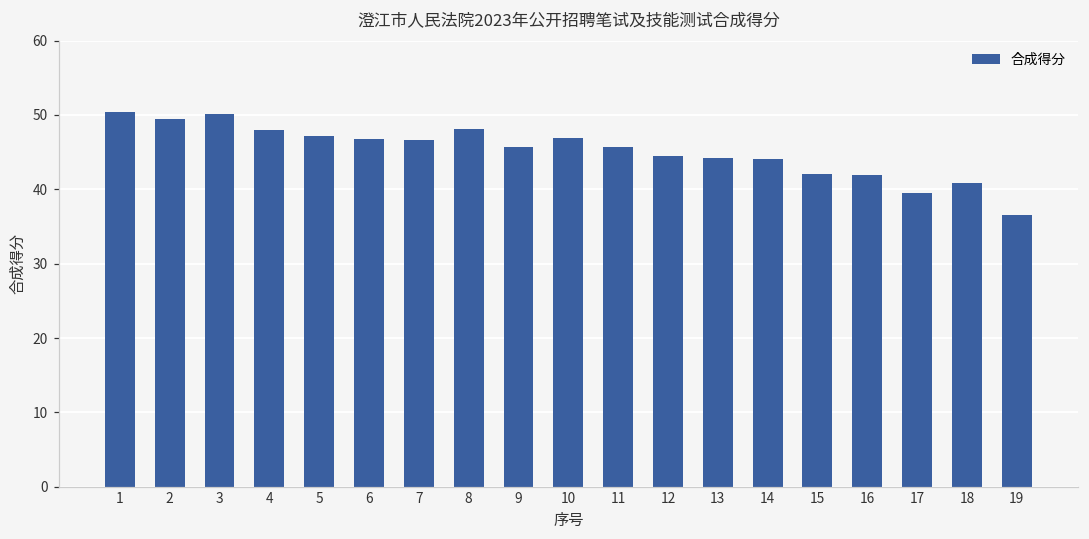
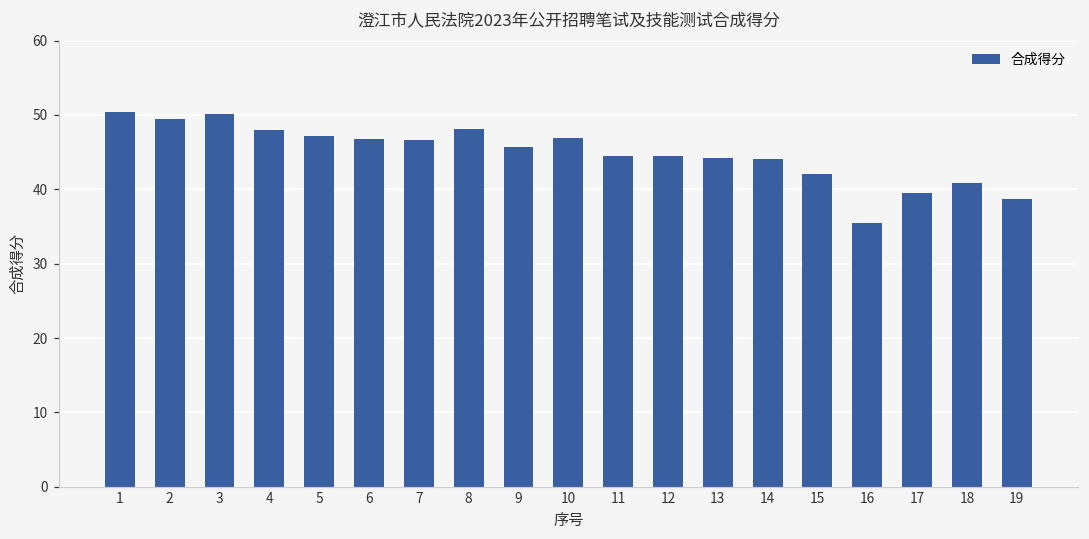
11: 46 -> 45
16: 42 -> 36
19: 37 -> 39
